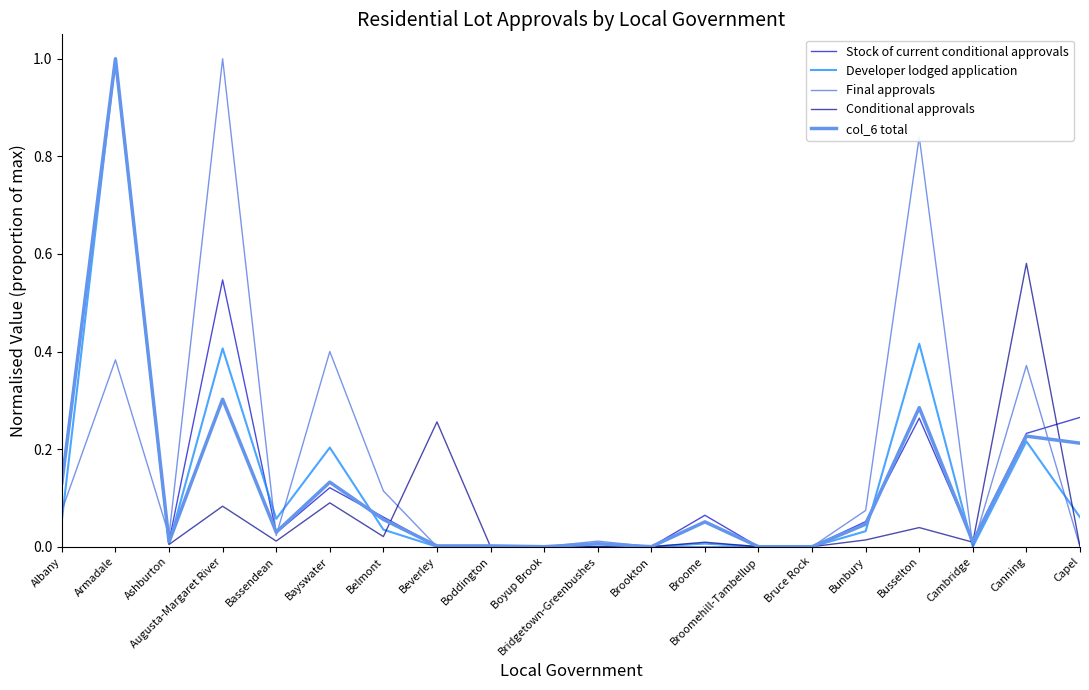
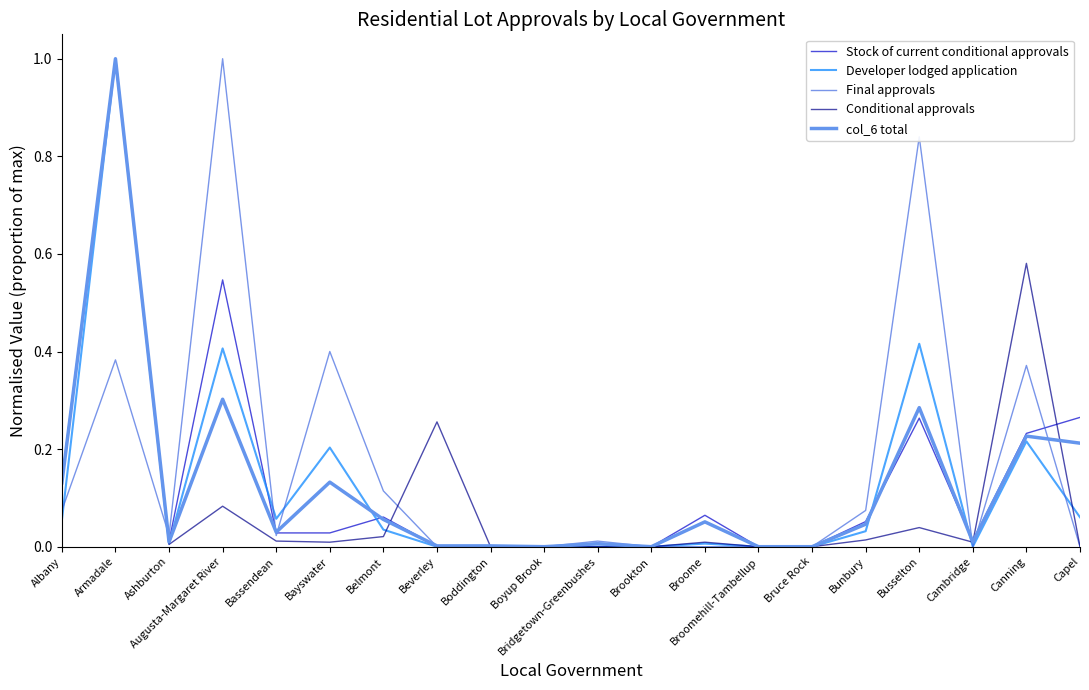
Stock of current conditional approvals, Bayswater: 0.12 -> 0.03
Conditional approvals, Bayswater: 0.09 -> 0.01
